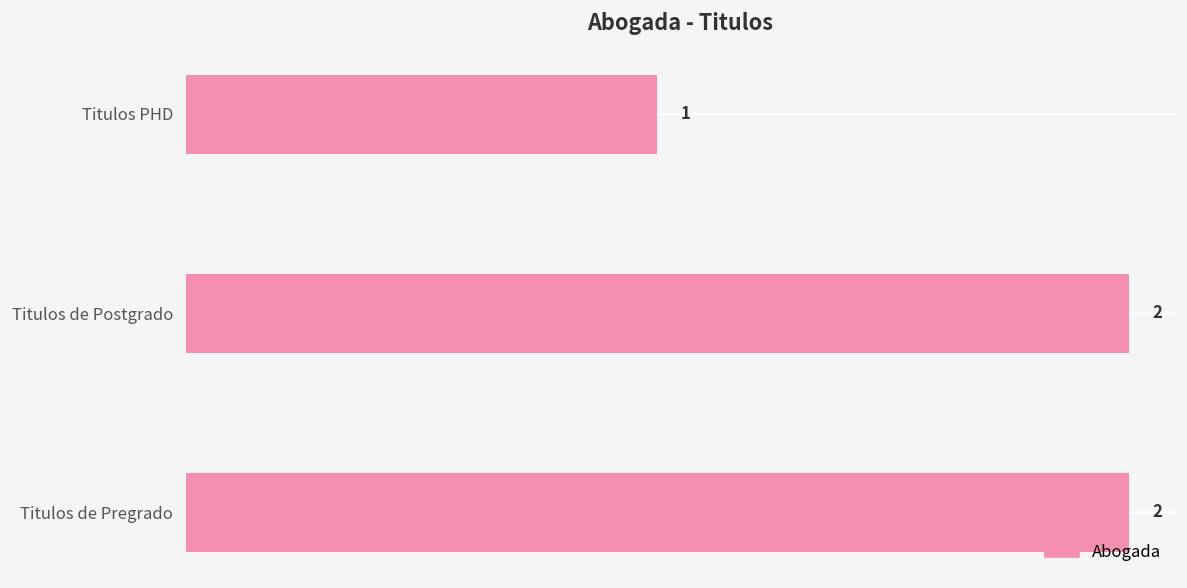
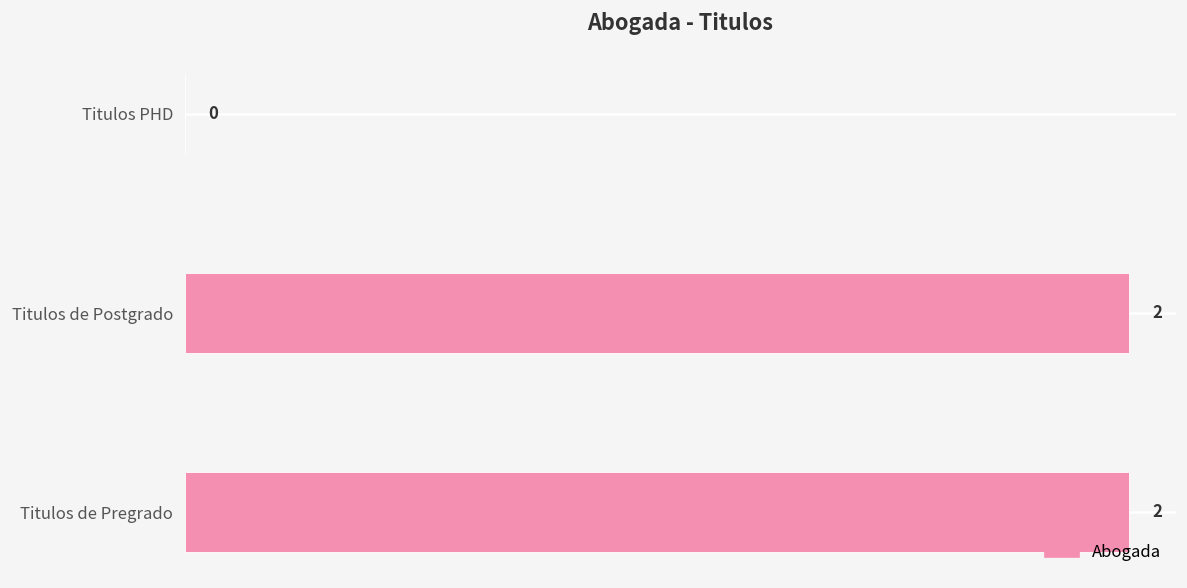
Titulos PHD: 1 -> 0
